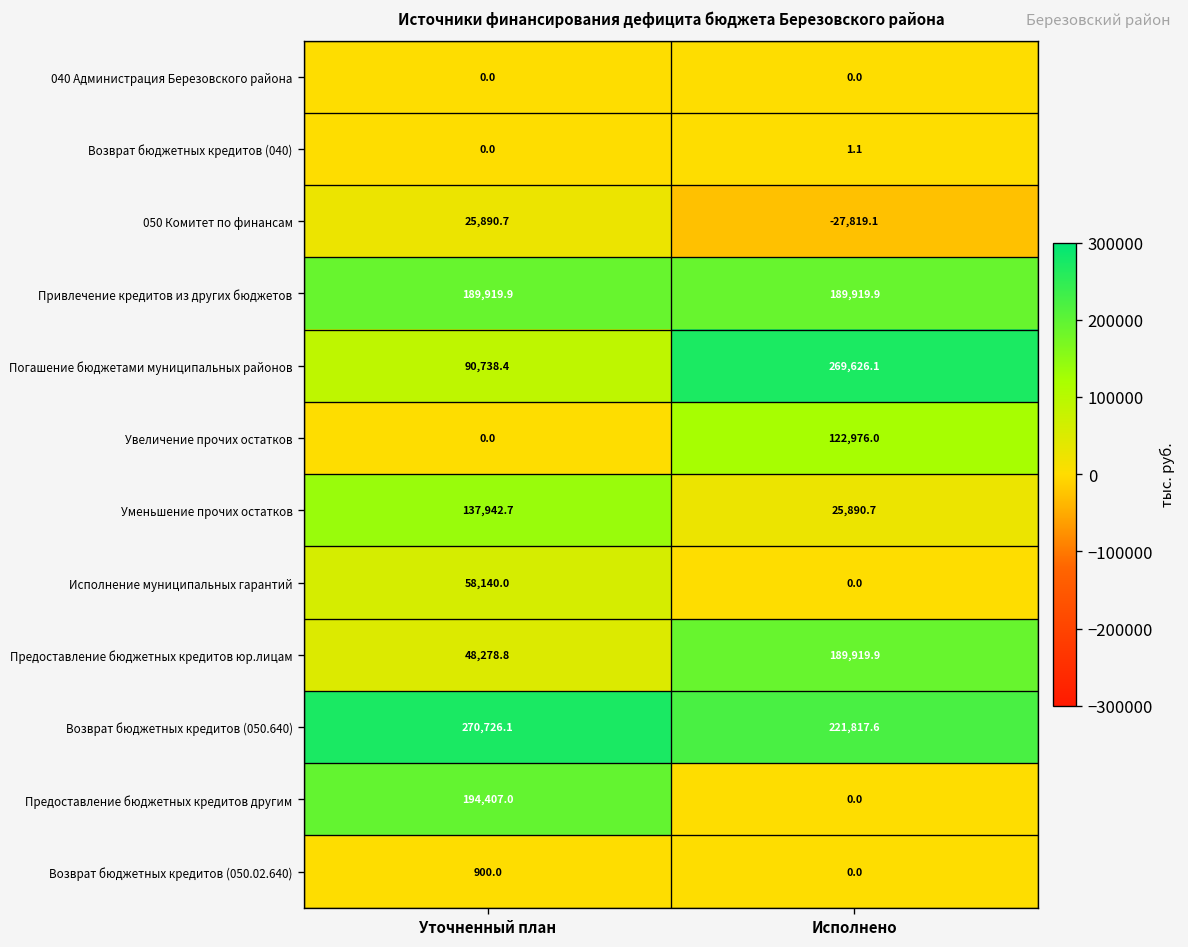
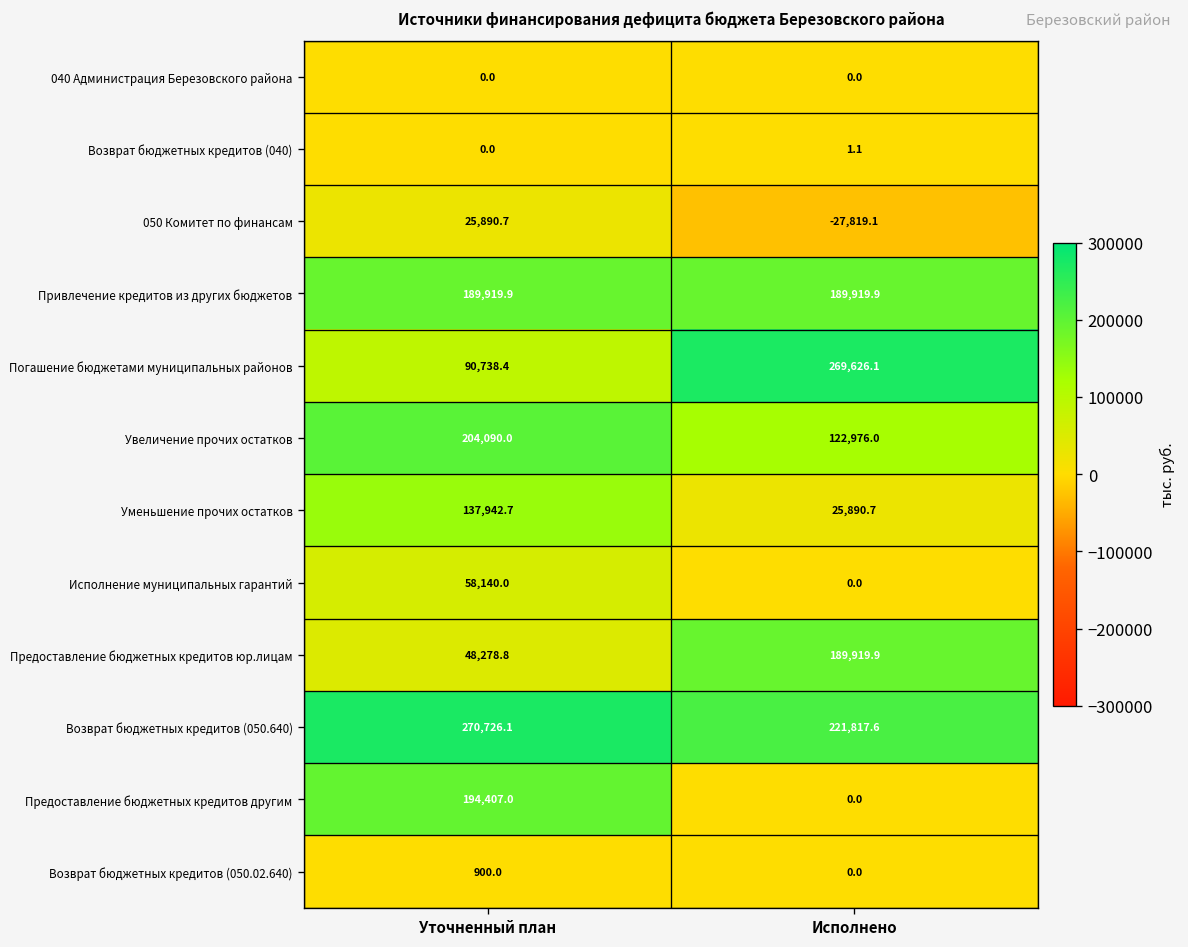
Увеличение прочих остатков, Уточненный план: 0.0 -> 204,090.0
